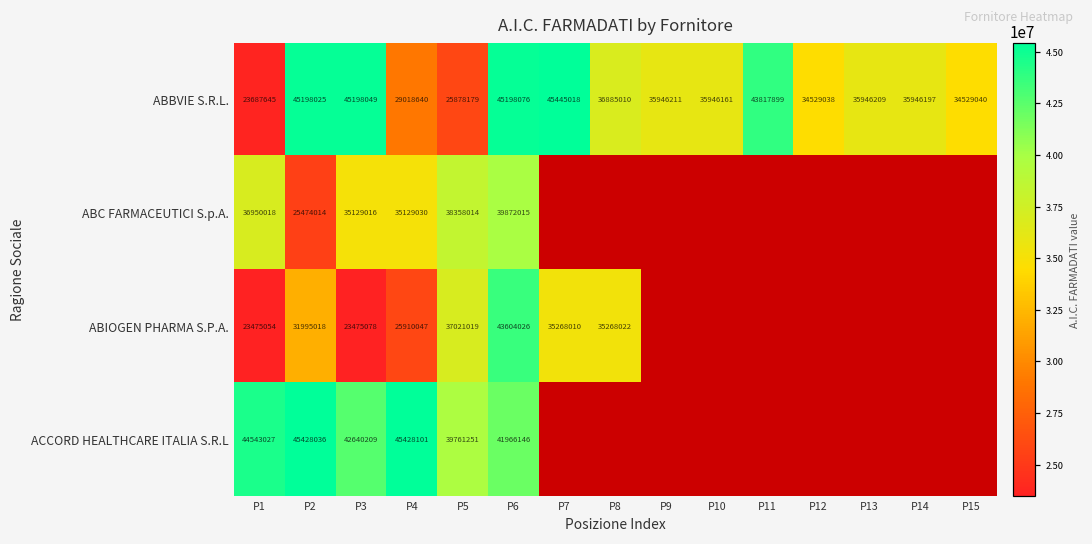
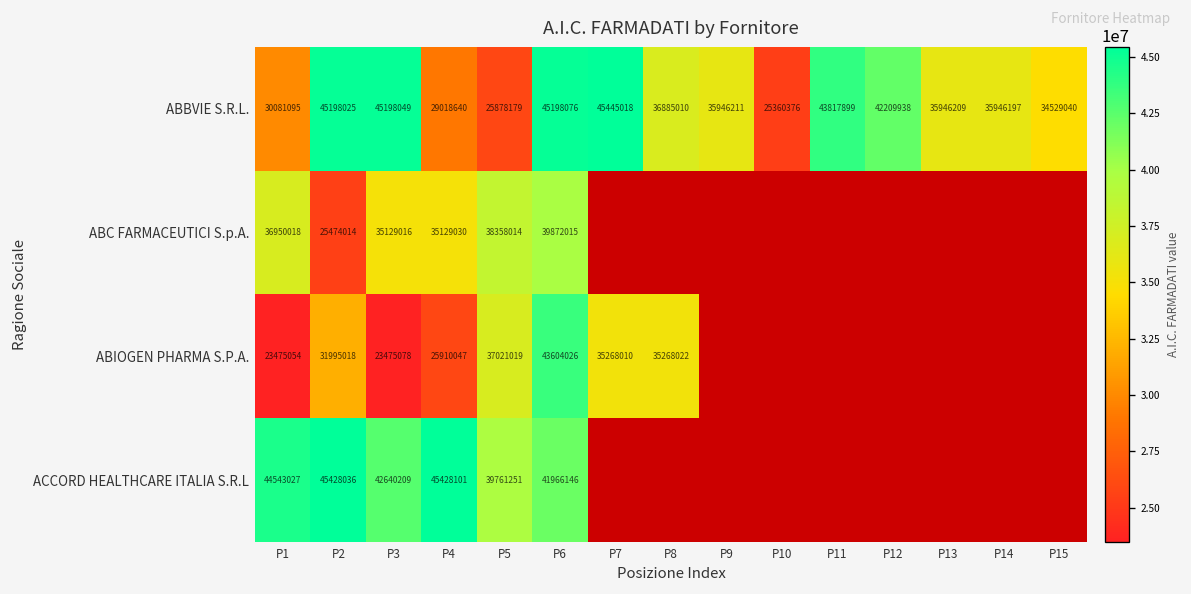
ABBVIE S.R.L., P1: 23687645 -> 30081095
ABBVIE S.R.L., P10: 35946161 -> 25360376
ABBVIE S.R.L., P12: 34529038 -> 42209938
